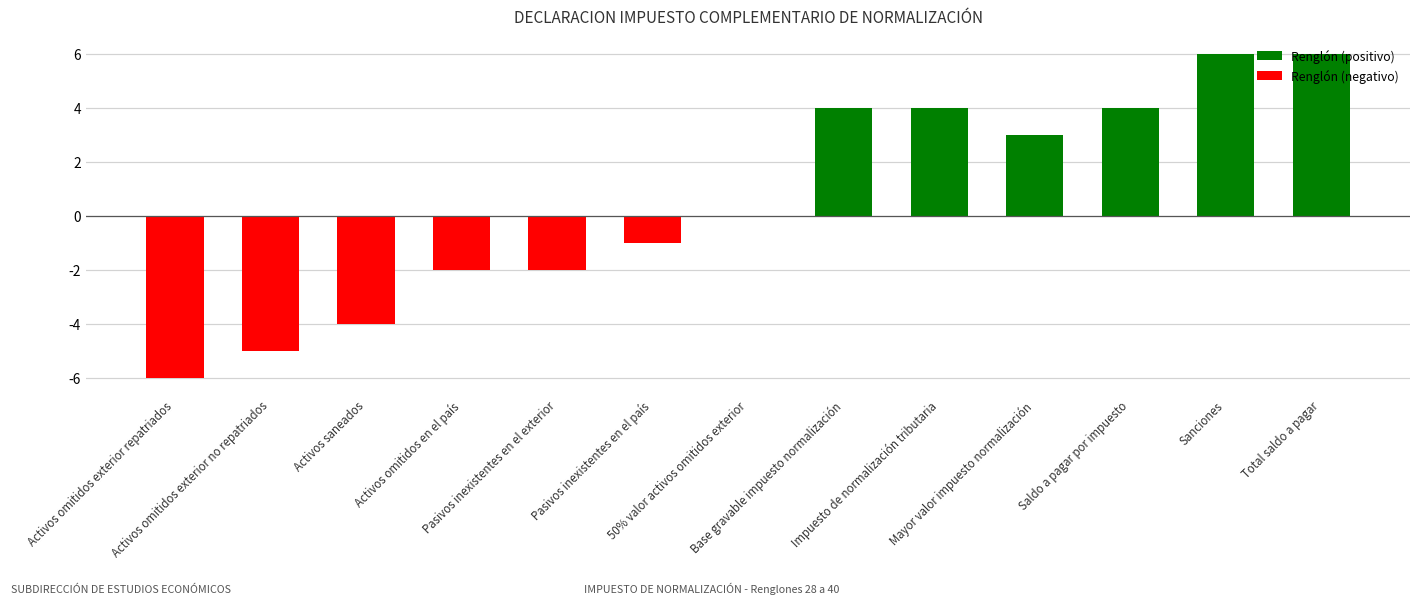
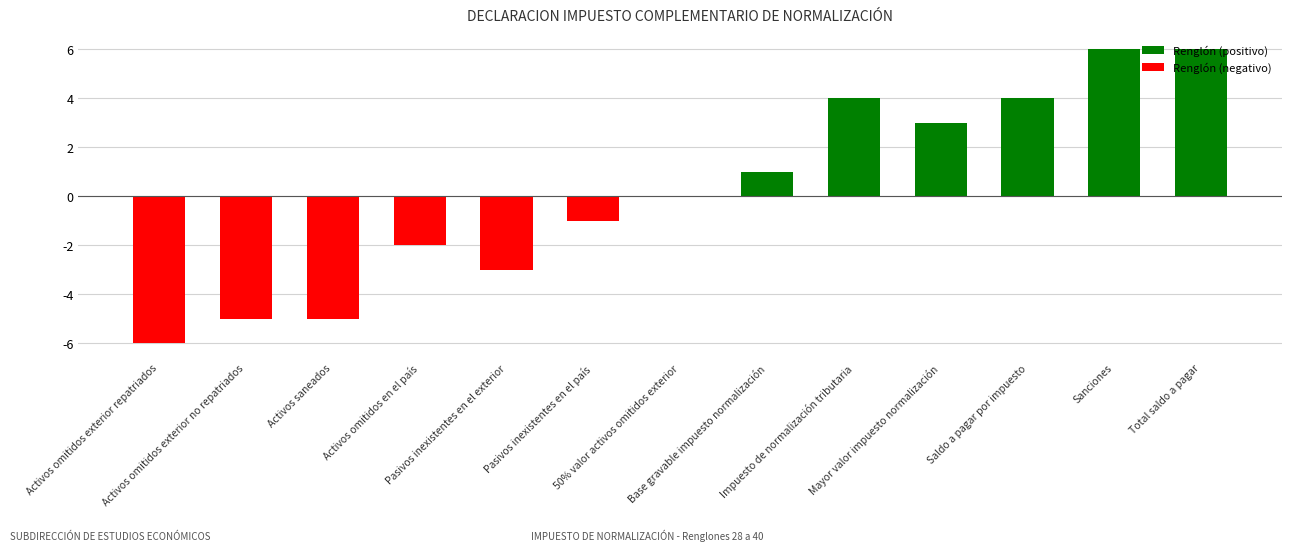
Activos saneados: -4.0 -> -5.0
Pasivos inexistentes en el exterior: -2.0 -> -3.0
Base gravable impuesto normalización: 4.0 -> 1.0
